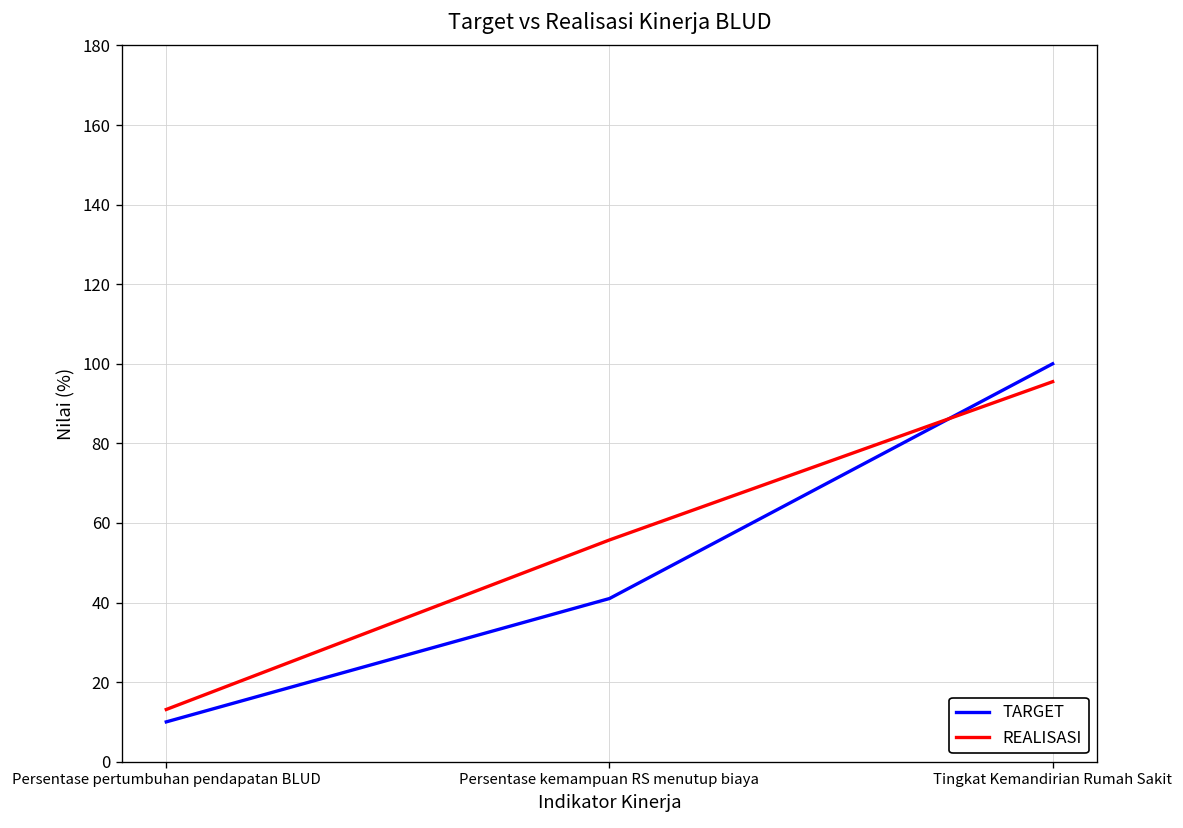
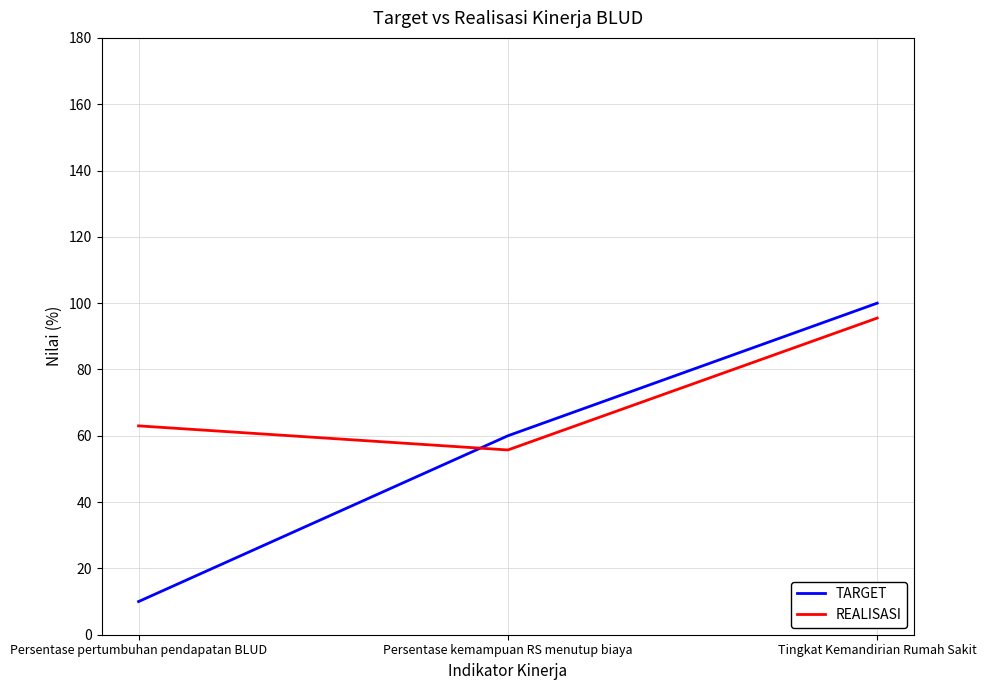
REALISASI, Persentase pertumbuhan pendapatan BLUD: 13 -> 63
TARGET, Persentase kemampuan RS menutup biaya: 41 -> 60
